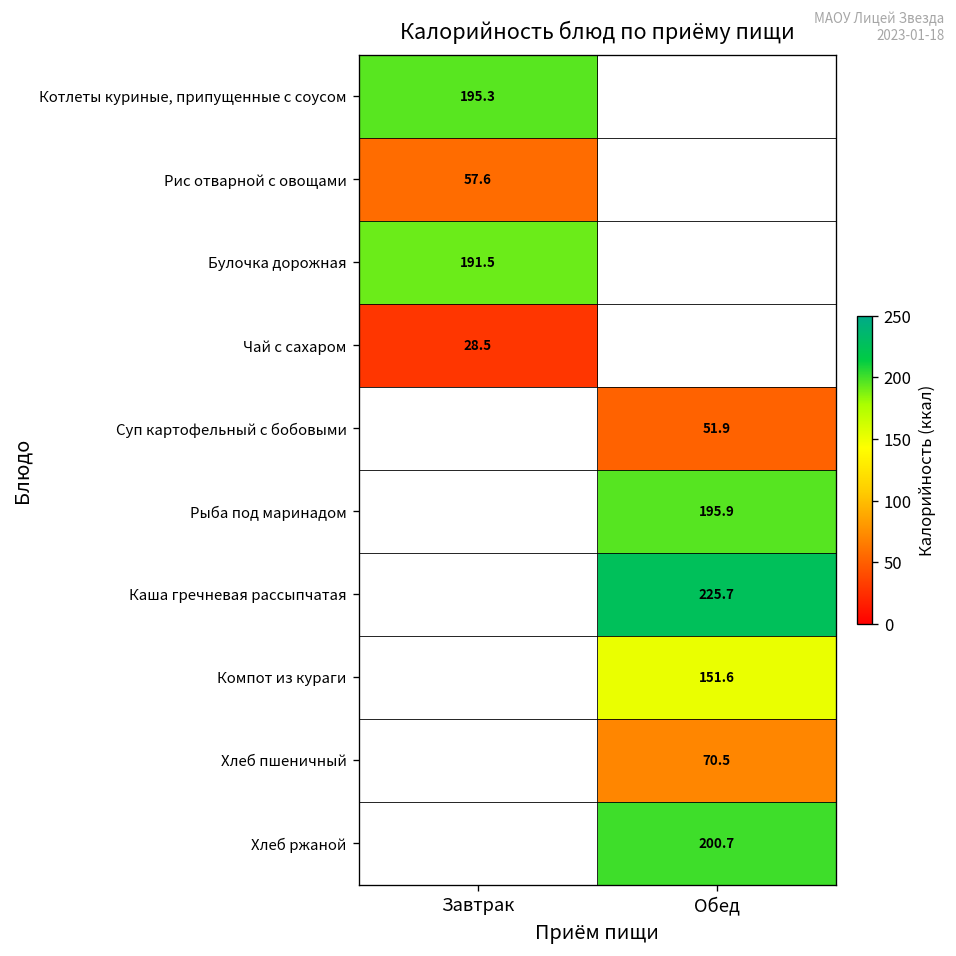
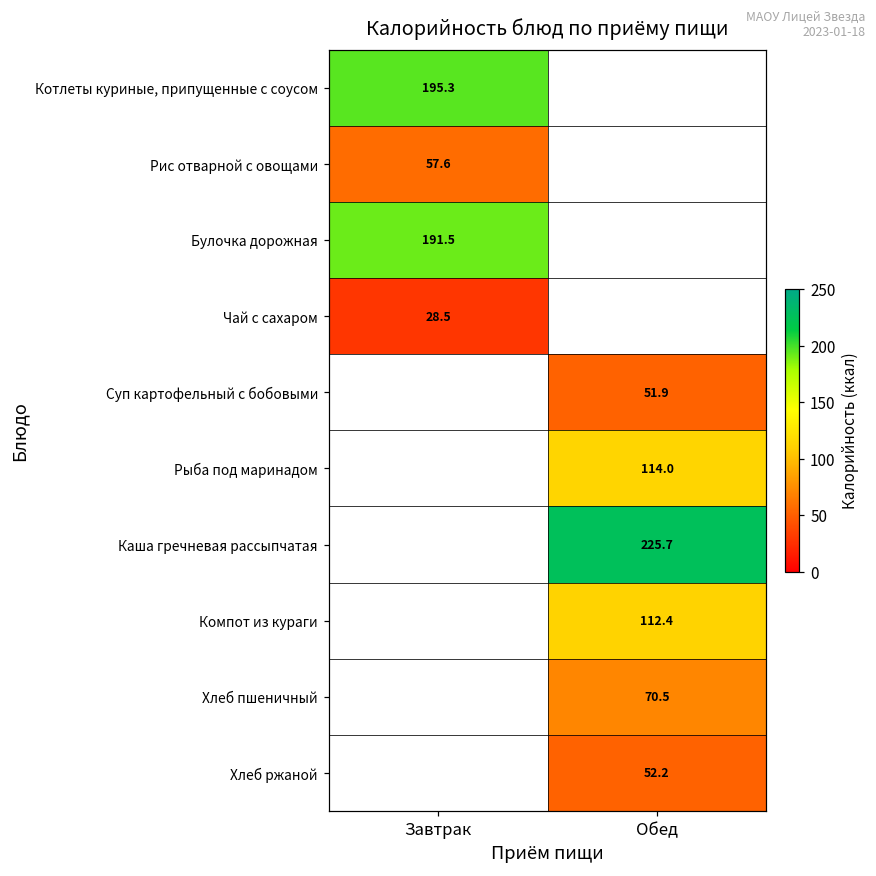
Рыба под маринадом, Обед: 195.9 -> 114.0
Компот из кураги, Обед: 151.6 -> 112.4
Хлеб ржаной, Обед: 200.7 -> 52.2
